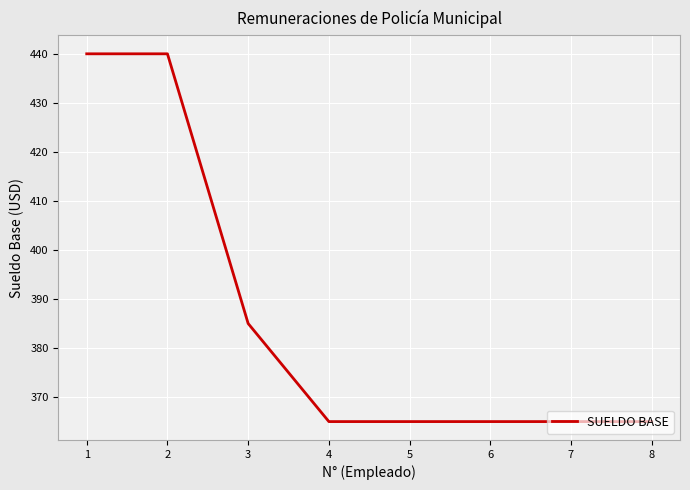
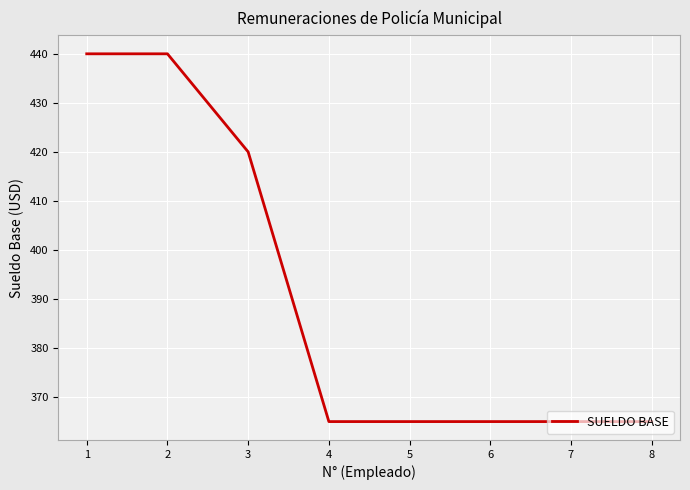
3: 385 -> 420
